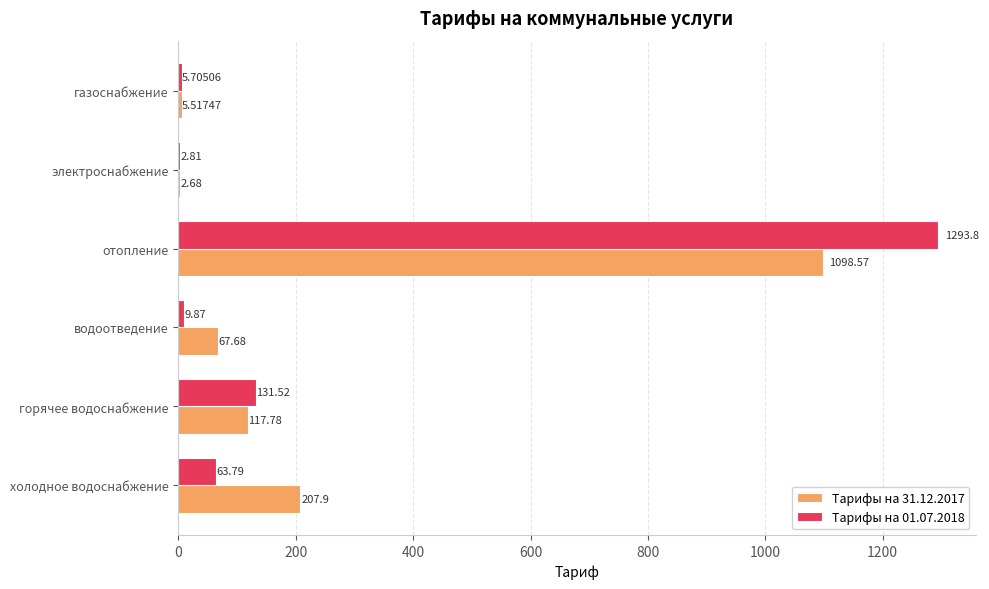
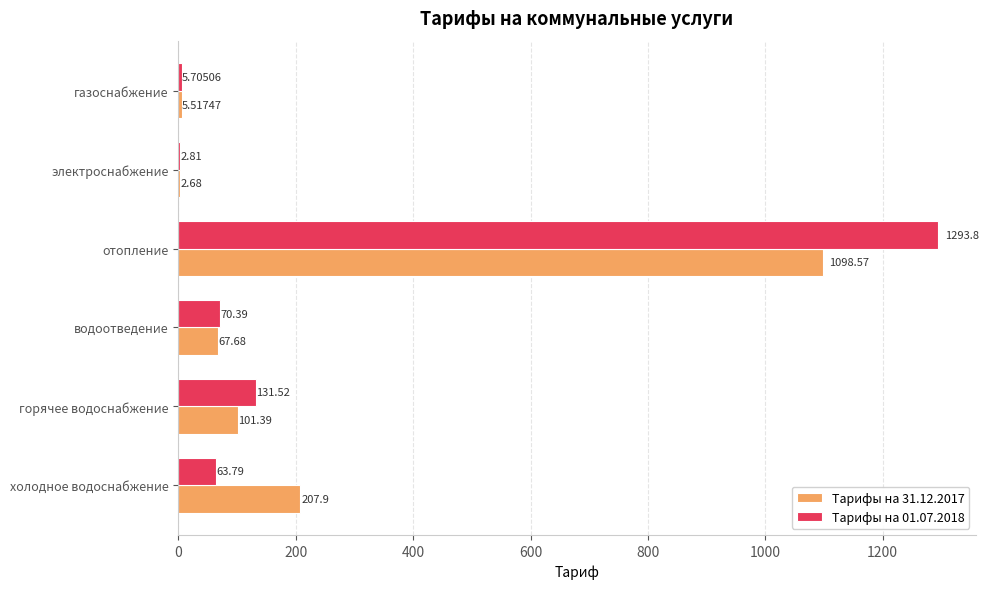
Тарифы на 01.07.2018, водоотведение: 9.87 -> 70.39
Тарифы на 31.12.2017, горячее водоснабжение: 117.78 -> 101.39
